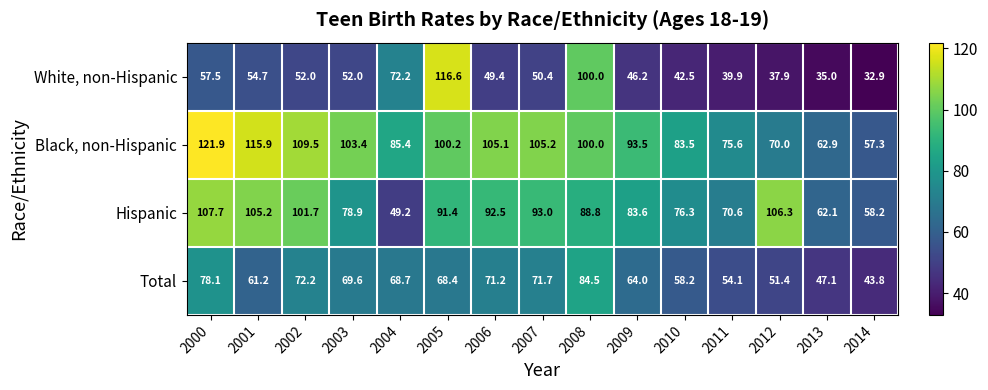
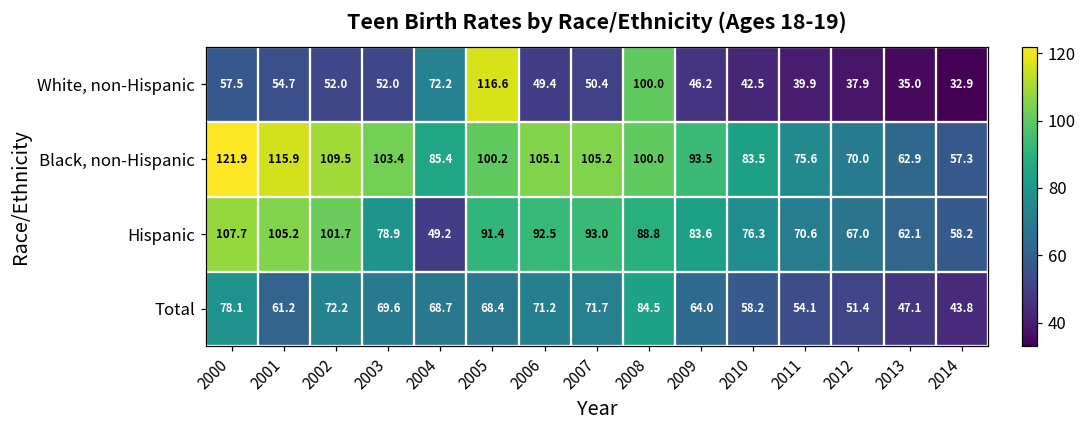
Hispanic, 2012: 106.3 -> 67.0
